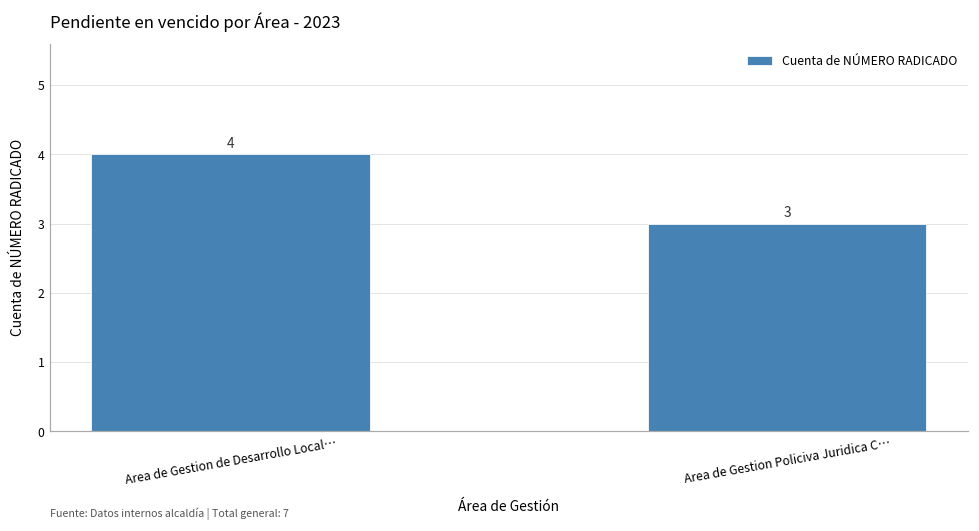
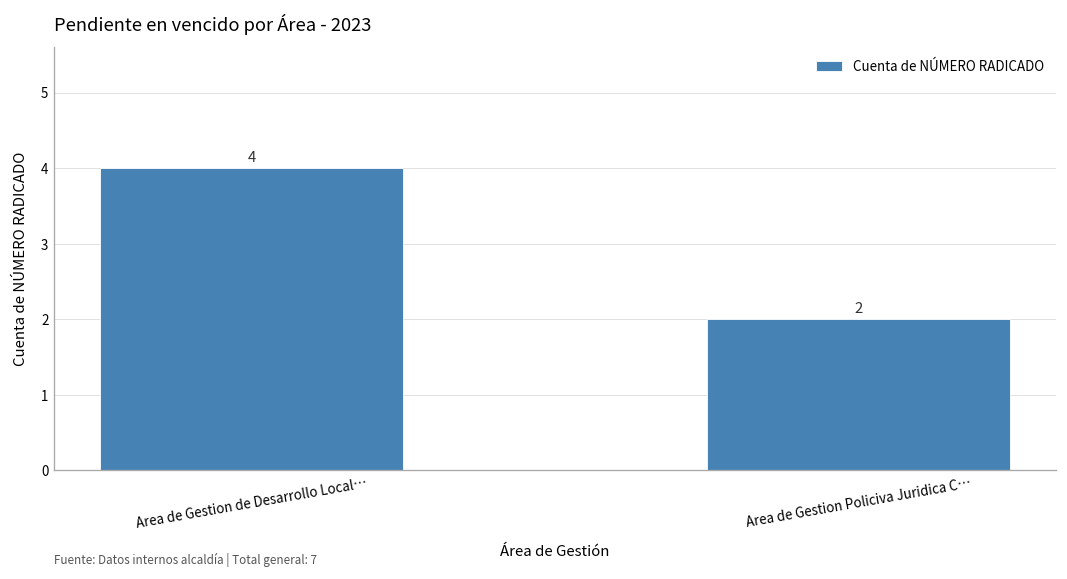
Area de Gestion Policiva Juridica C…: 3 -> 2
